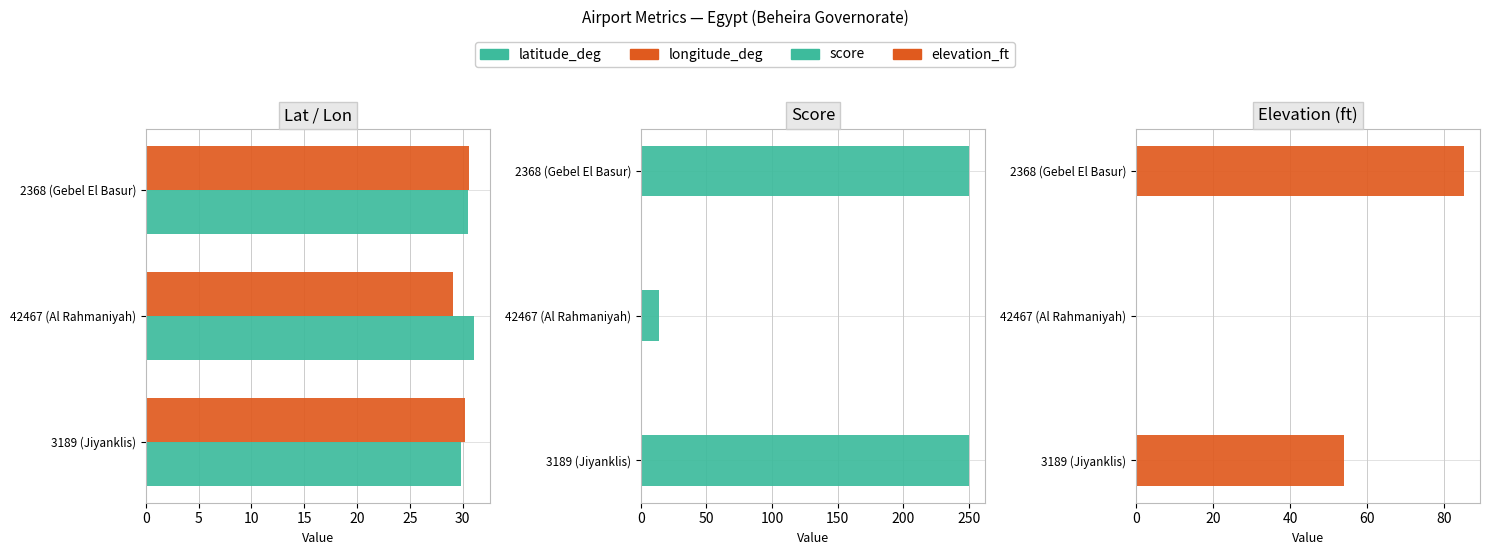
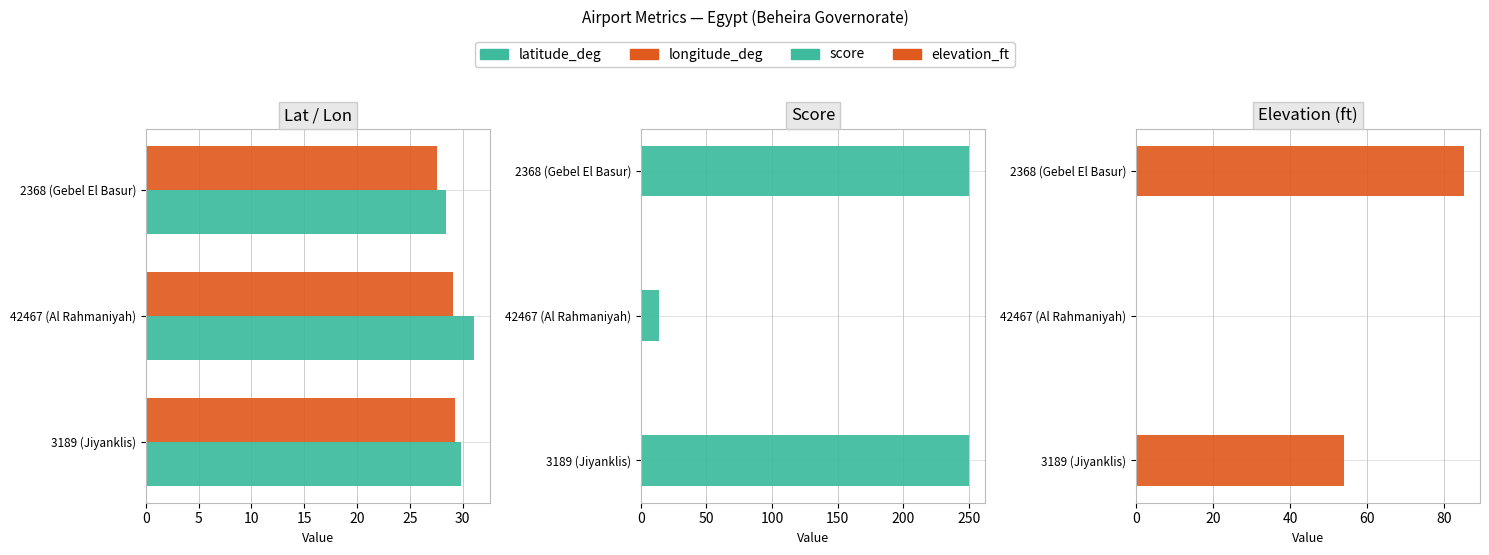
Lat / Lon, longitude_deg, 2368 (Gebel El Basur): 30.6 -> 27.6
Lat / Lon, latitude_deg, 2368 (Gebel El Basur): 30.5 -> 28.5
Lat / Lon, longitude_deg, 3189 (Jiyanklis): 30.2 -> 29.3
